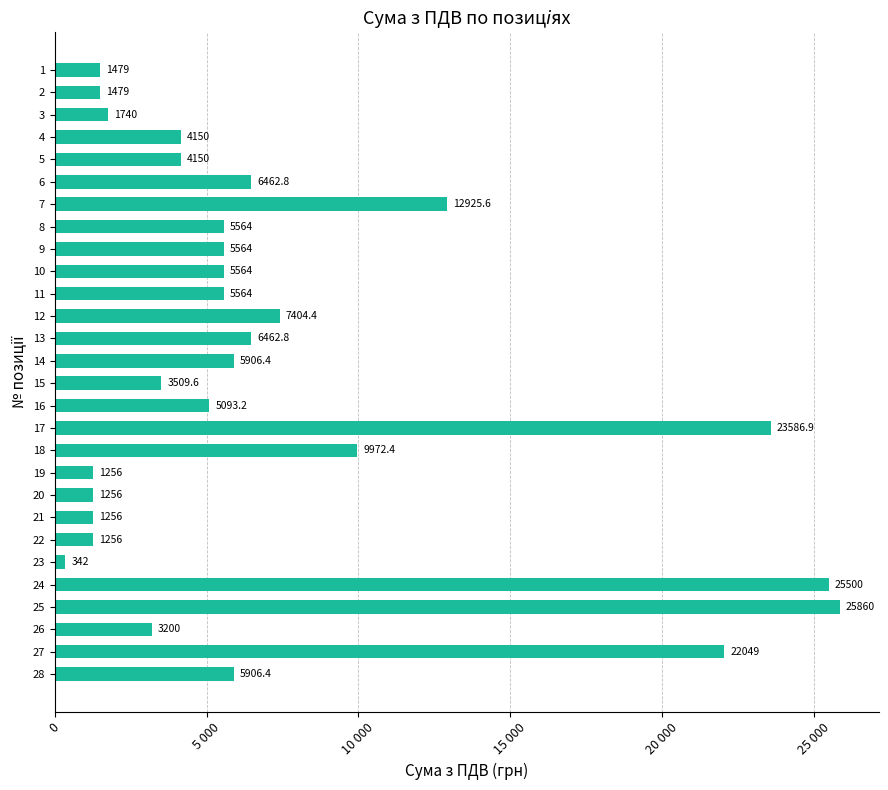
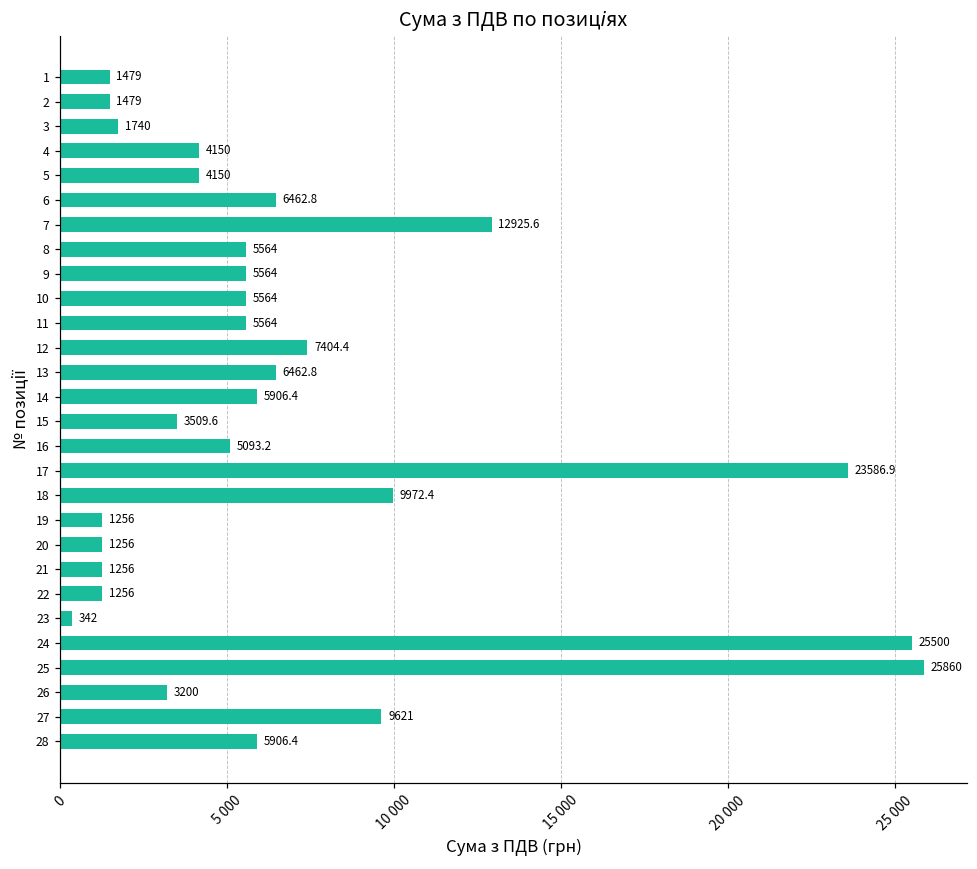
27: 22049 -> 9621
